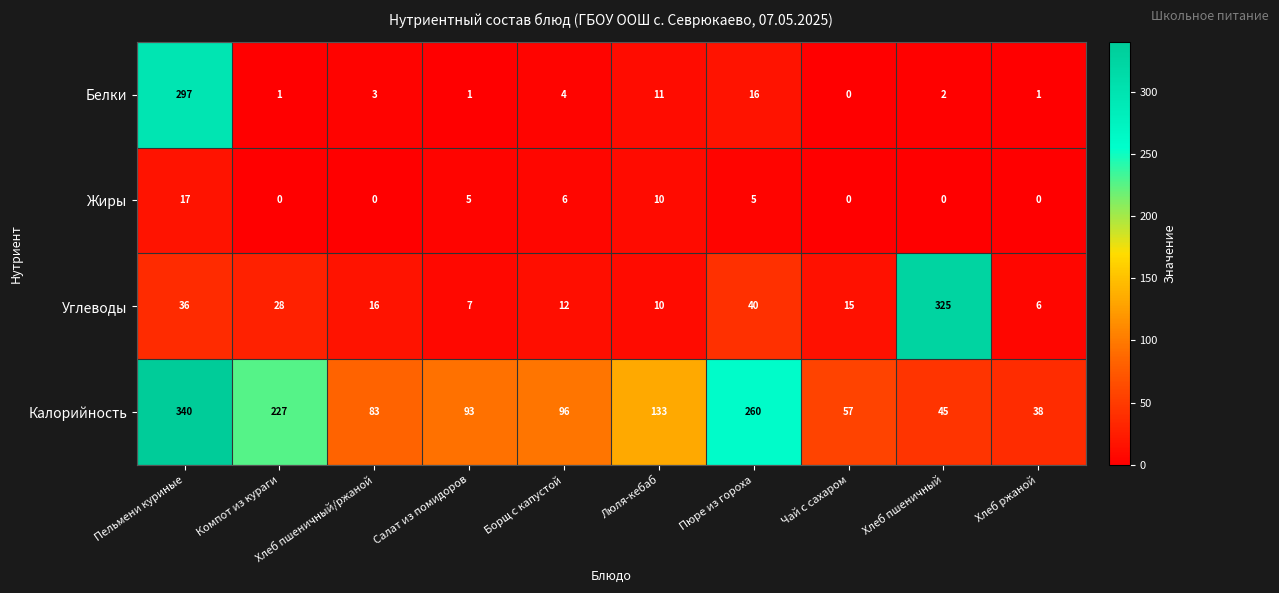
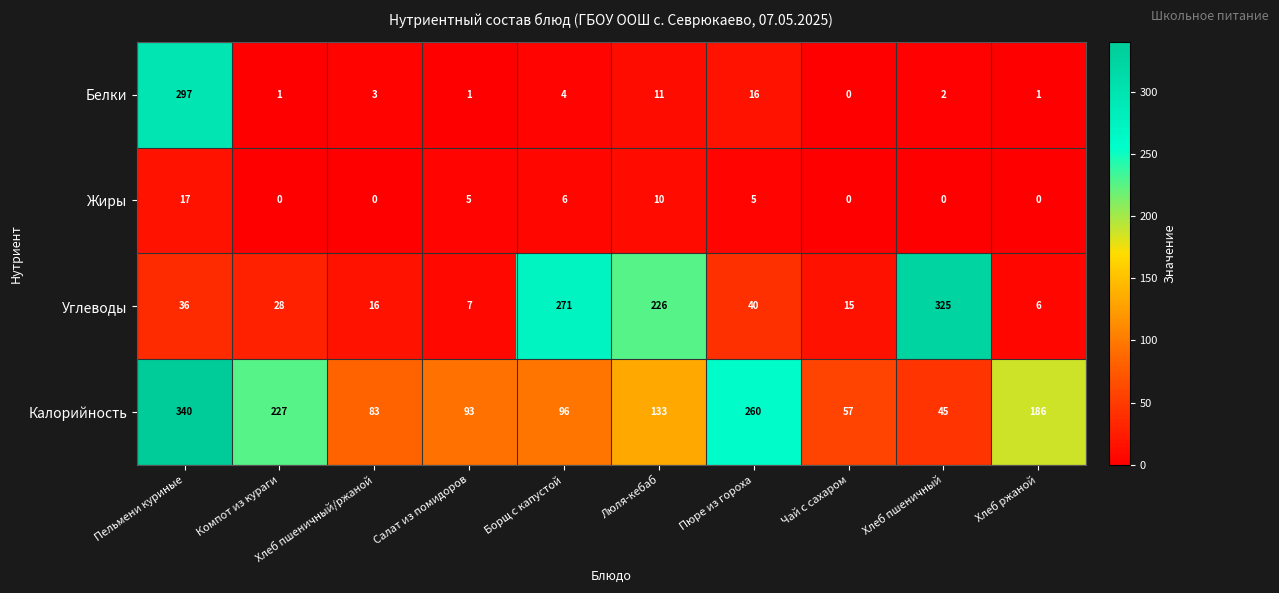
Углеводы, Борщ с капустой: 12 -> 271
Углеводы, Люля-кебаб: 10 -> 226
Калорийность, Хлеб ржаной: 38 -> 186
